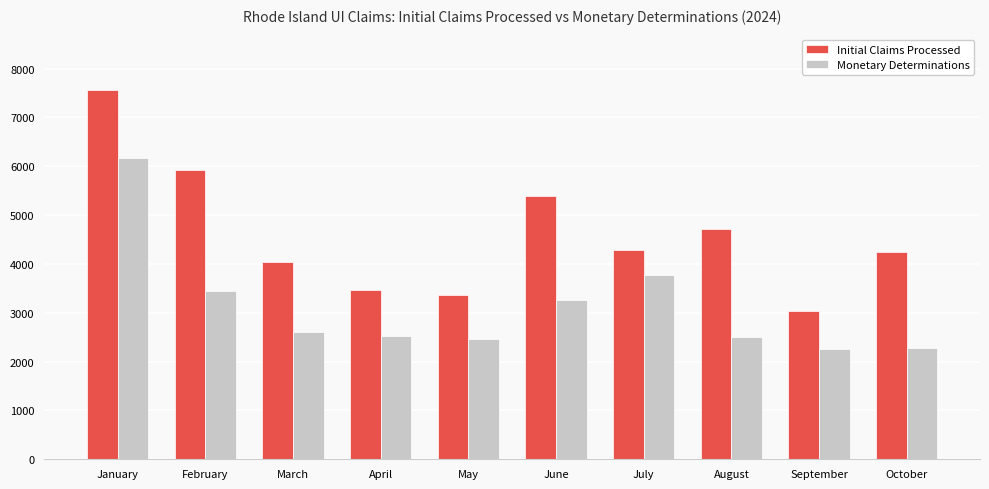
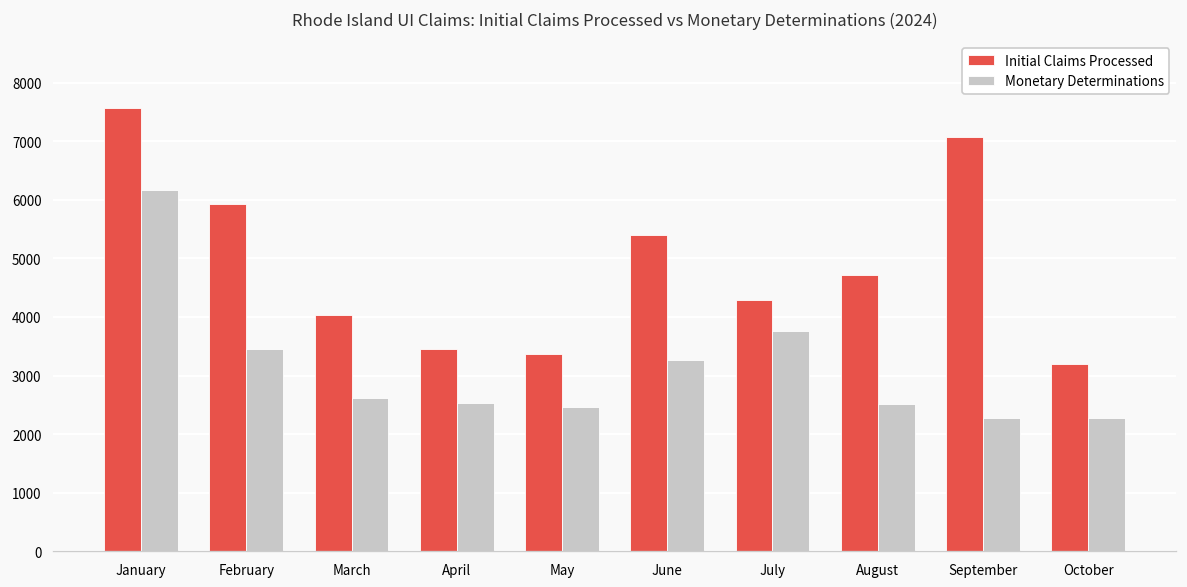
Initial Claims Processed, September: 3000 -> 7100
Initial Claims Processed, October: 4200 -> 3200
